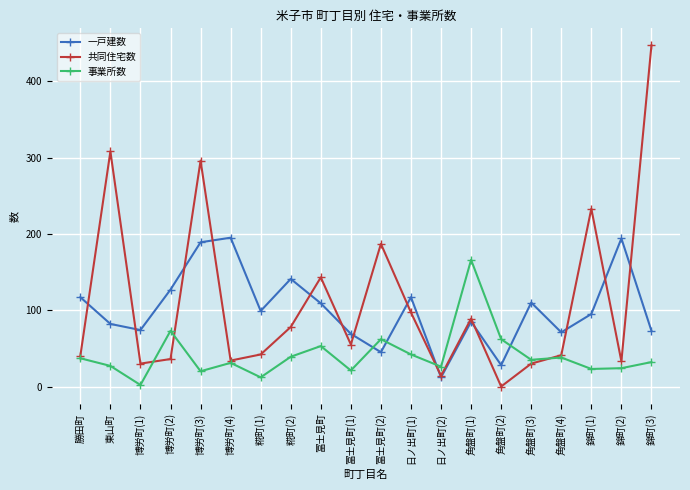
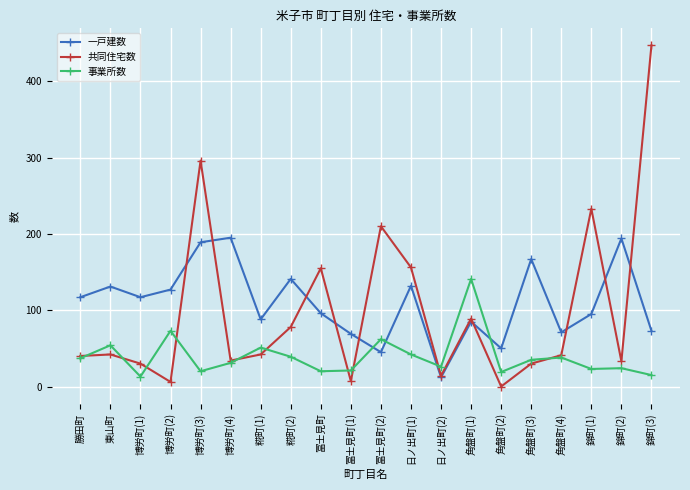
一戸建数, 東山町: 80 -> 130
共同住宅数, 東山町: 310 -> 40
事業所数, 東山町: 30 -> 50
一戸建数, 博労町(1): 70 -> 120
事業所数, 博労町(1): 0 -> 10
共同住宅数, 博労町(2): 40 -> 10
一戸建数, 糀町(1): 100 -> 90
事業所数, 糀町(1): 10 -> 50
一戸建数, 冨士見町: 110 -> 100
共同住宅数, 冨士見町: 140 -> 160
事業所数, 冨士見町: 50 -> 20
共同住宅数, 冨士見町(1): 60 -> 10
共同住宅数, 冨士見町(2): 190 -> 210
一戸建数, 日ノ出町(1): 120 -> 130
共同住宅数, 日ノ出町(1): 100 -> 160
事業所数, 角盤町(1): 170 -> 140
一戸建数, 角盤町(2): 30 -> 50
事業所数, 角盤町(2): 60 -> 20
一戸建数, 角盤町(3): 110 -> 170
事業所数, 錦町(3): 30 -> 20
